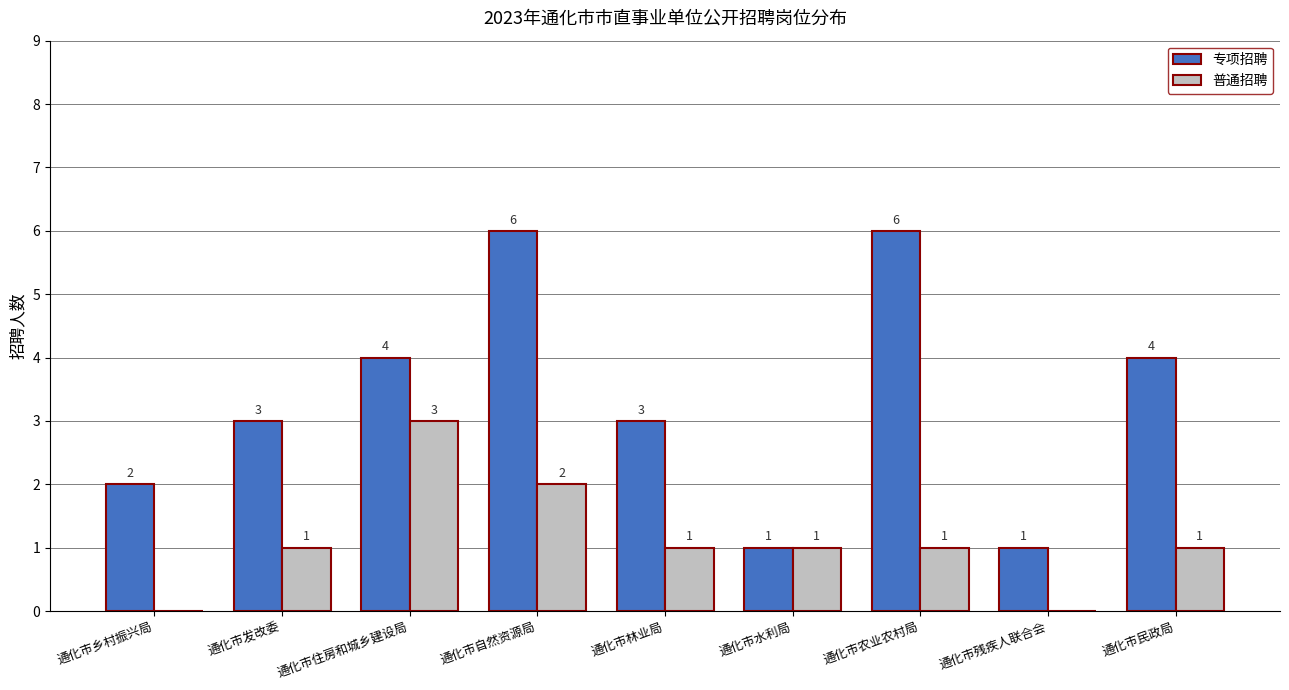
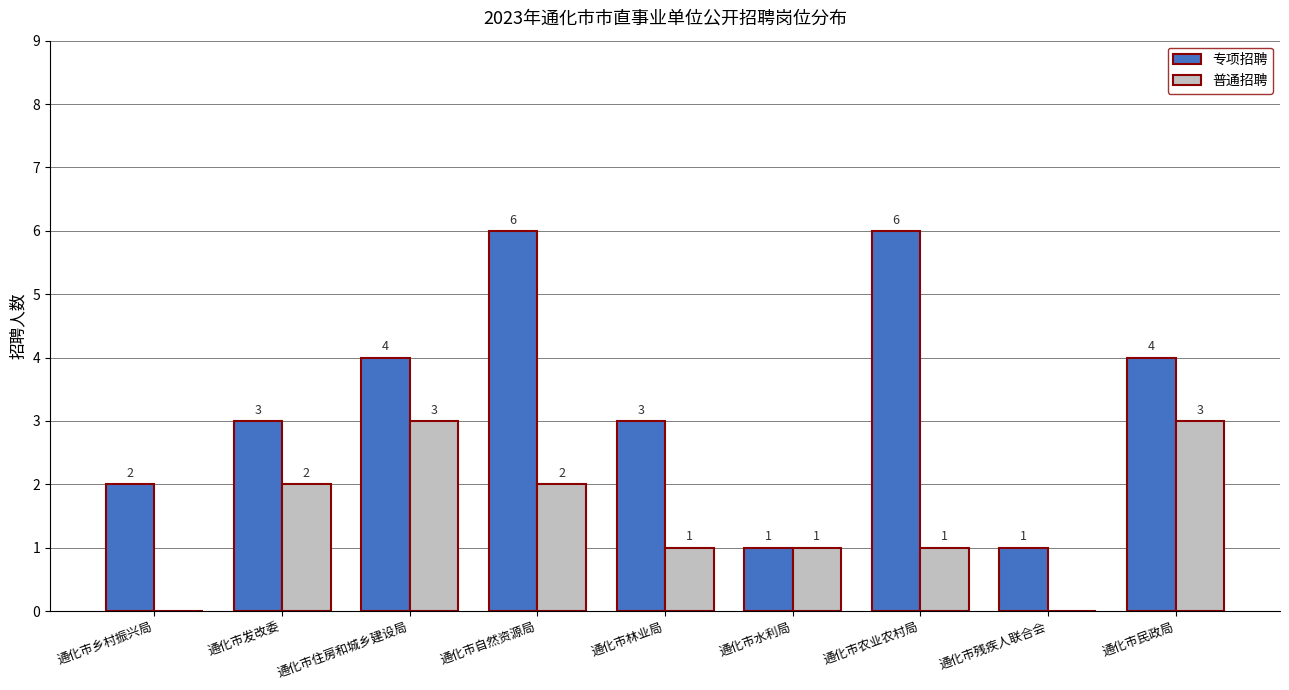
普通招聘, 通化市发改委: 1 -> 2
普通招聘, 通化市民政局: 1 -> 3
